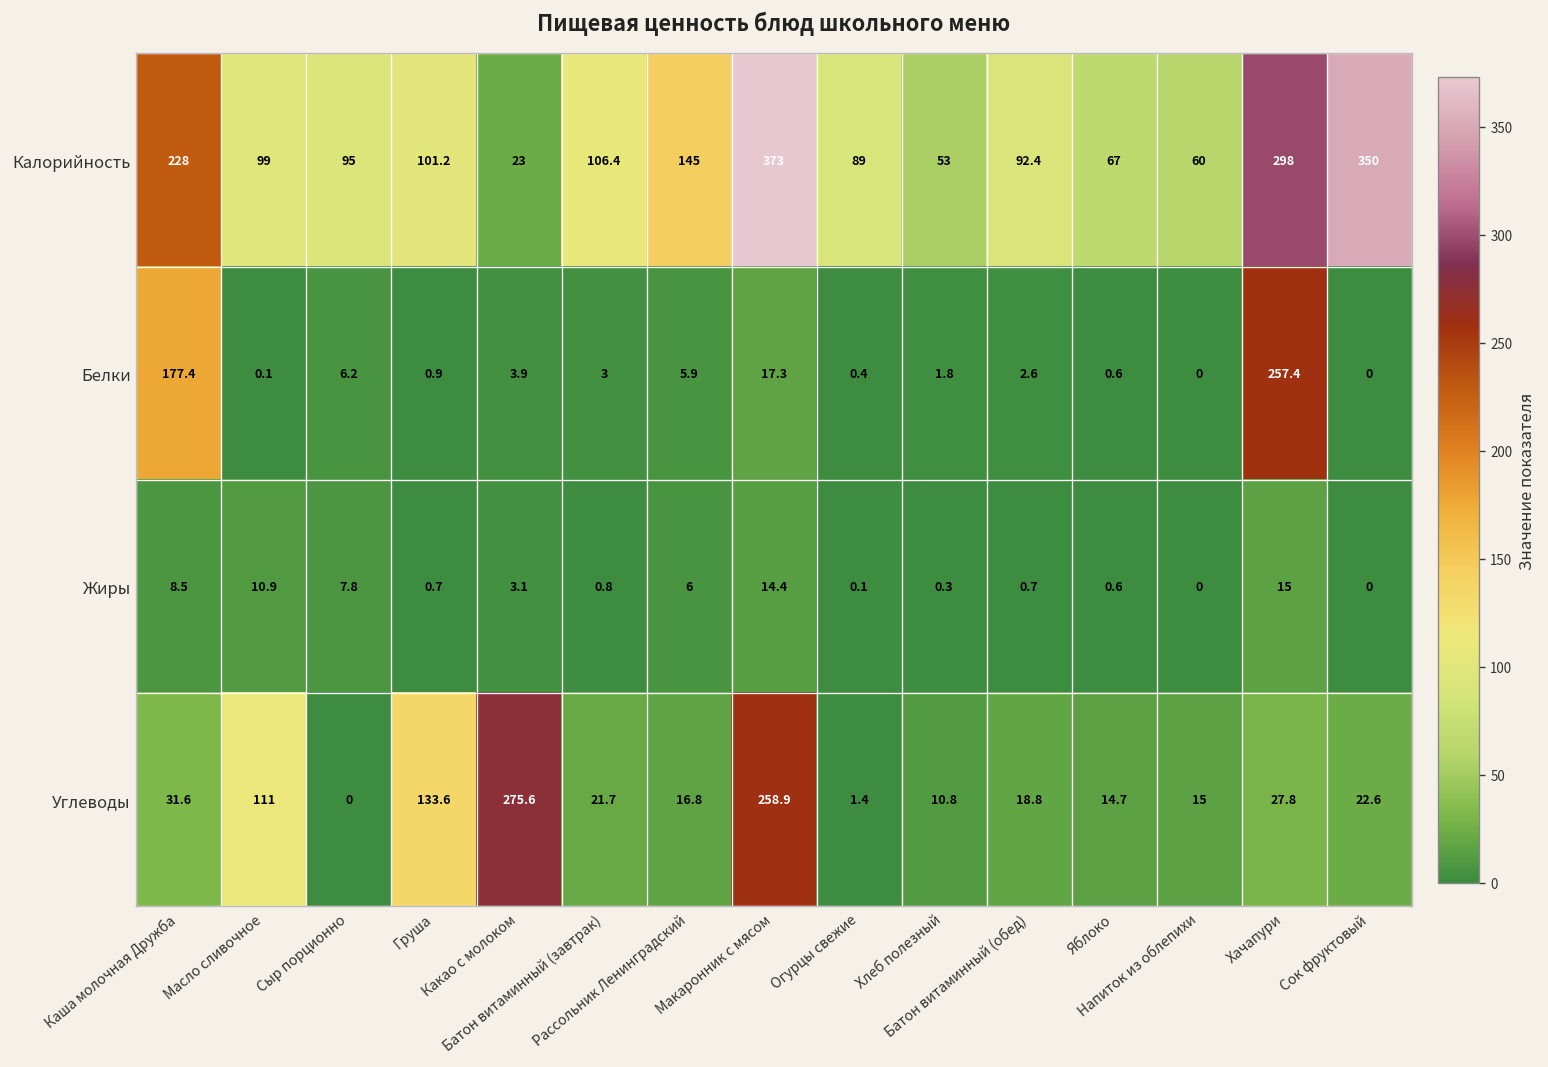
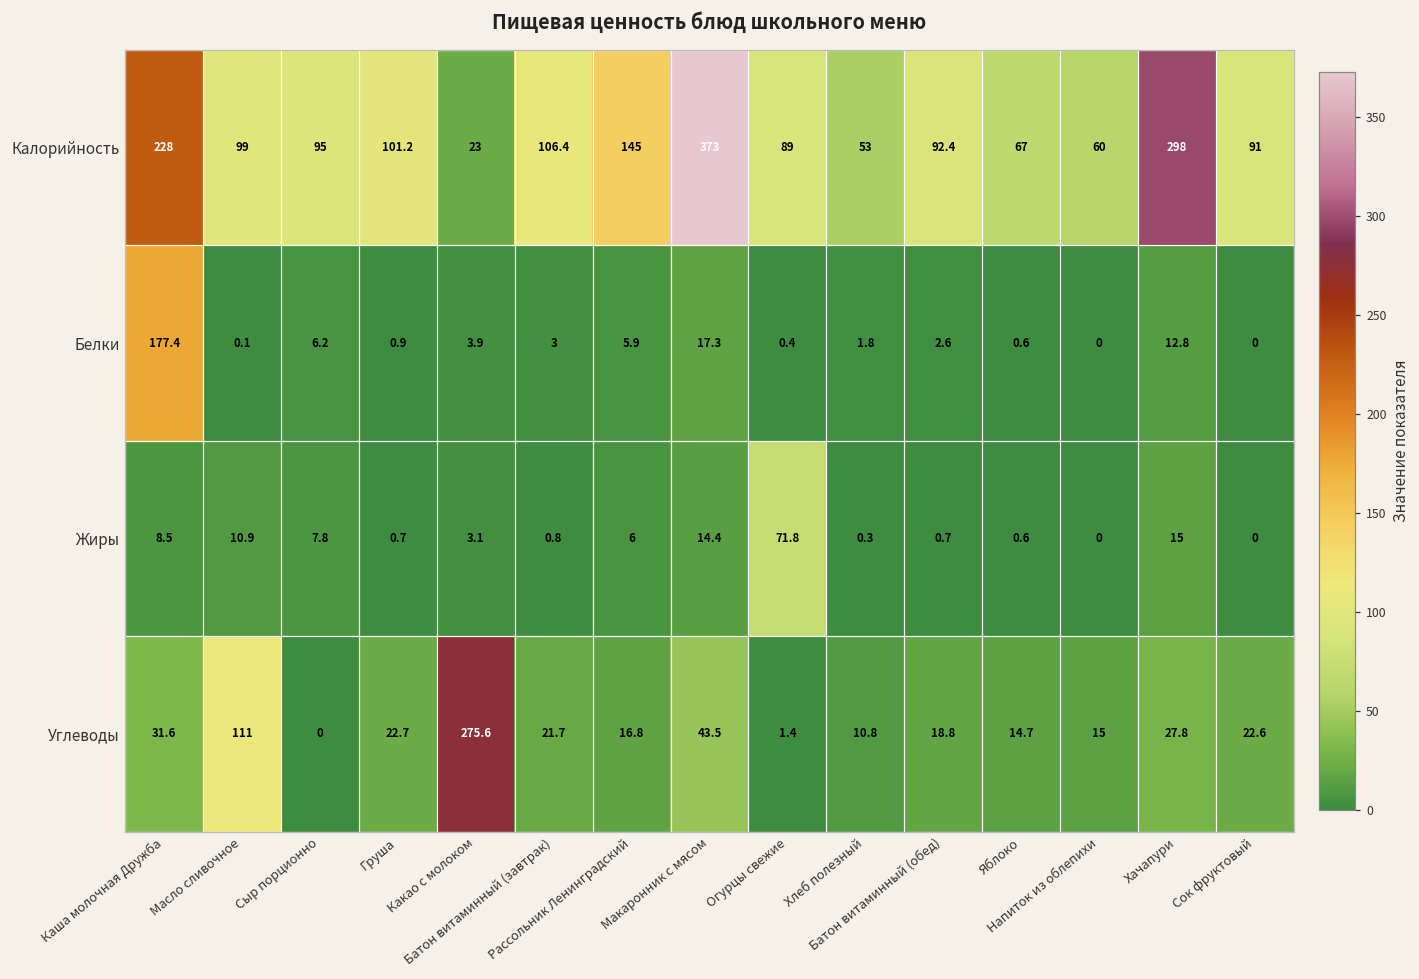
Калорийность, Сок фруктовый: 350 -> 91
Белки, Хачапури: 257.4 -> 12.8
Жиры, Огурцы свежие: 0.1 -> 71.8
Углеводы, Груша: 133.6 -> 22.7
Углеводы, Макаронник с мясом: 258.9 -> 43.5
